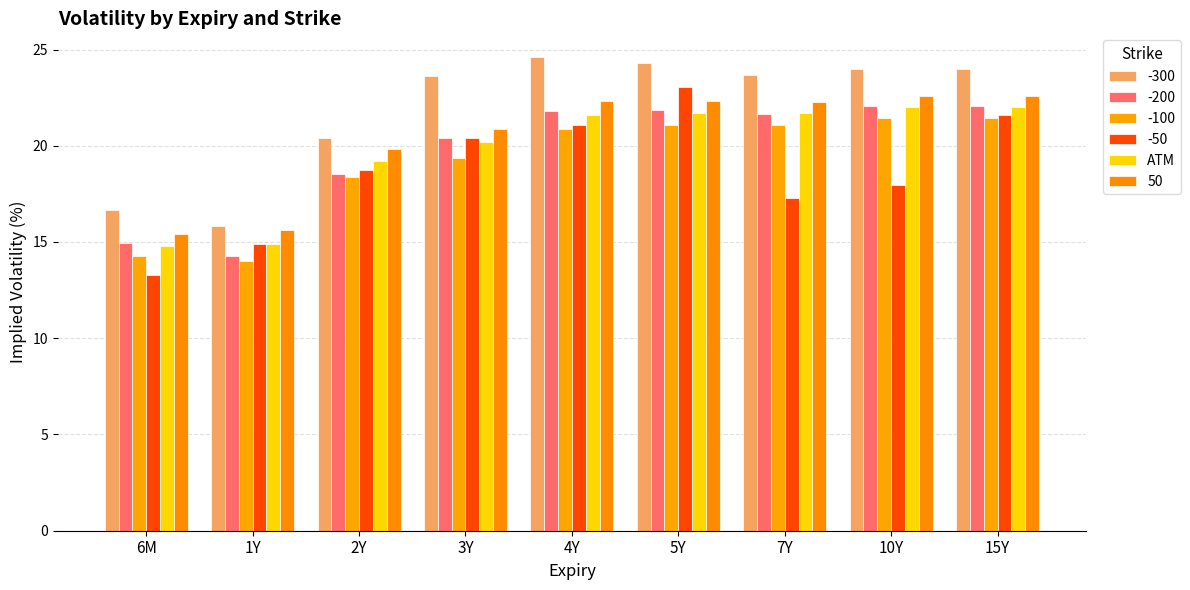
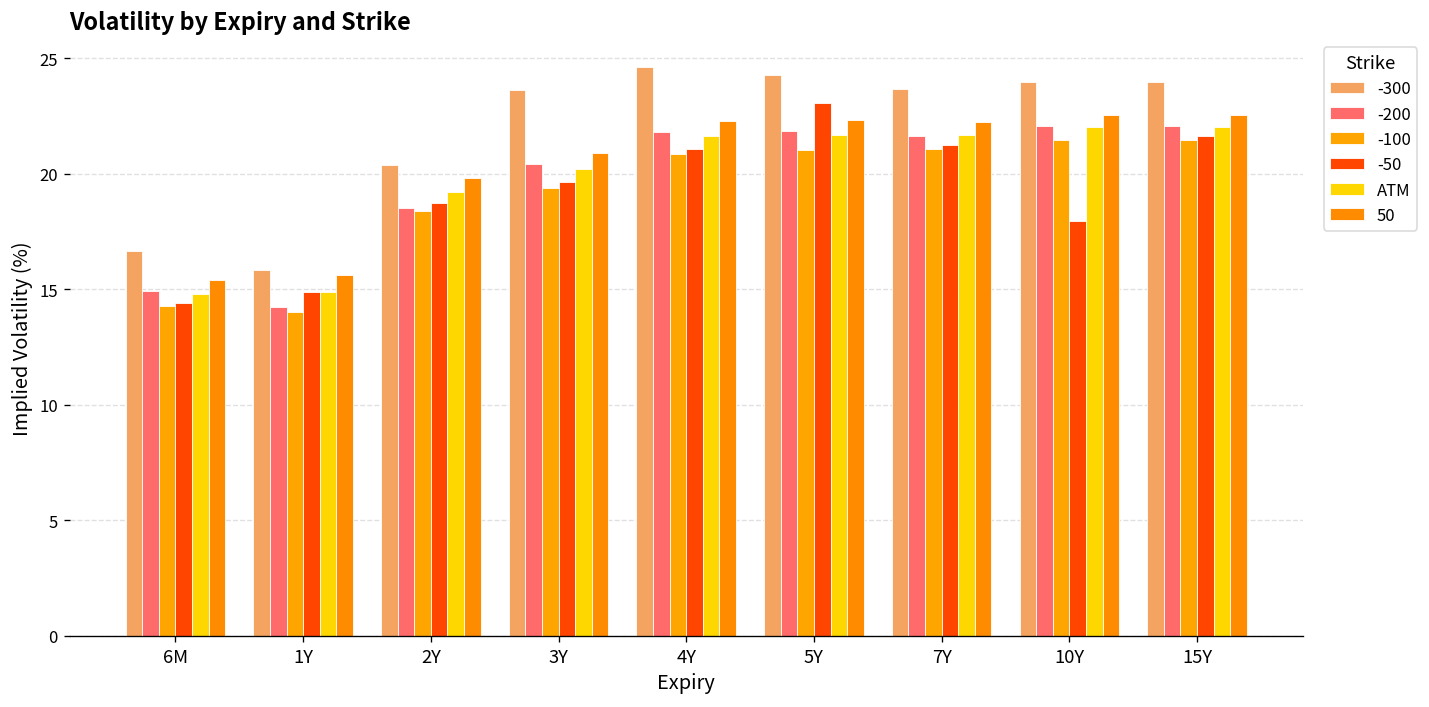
-50, 6M: 13.3 -> 14.4
-50, 3Y: 20.4 -> 19.7
-50, 7Y: 17.3 -> 21.3
